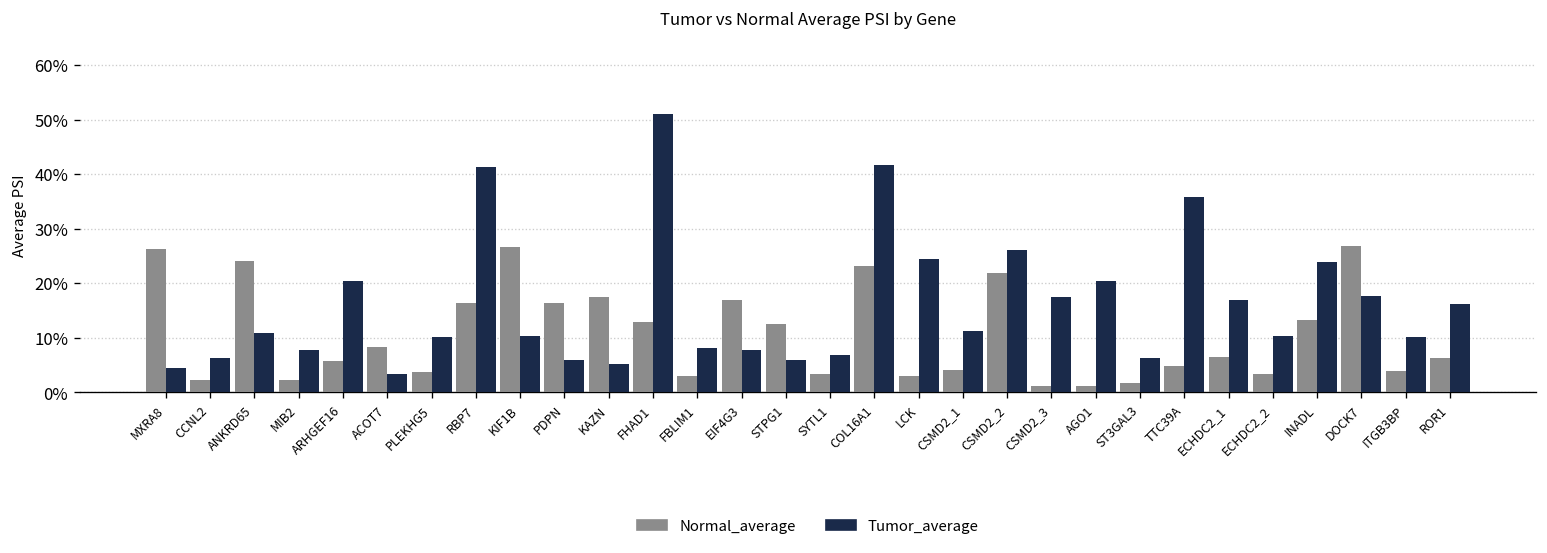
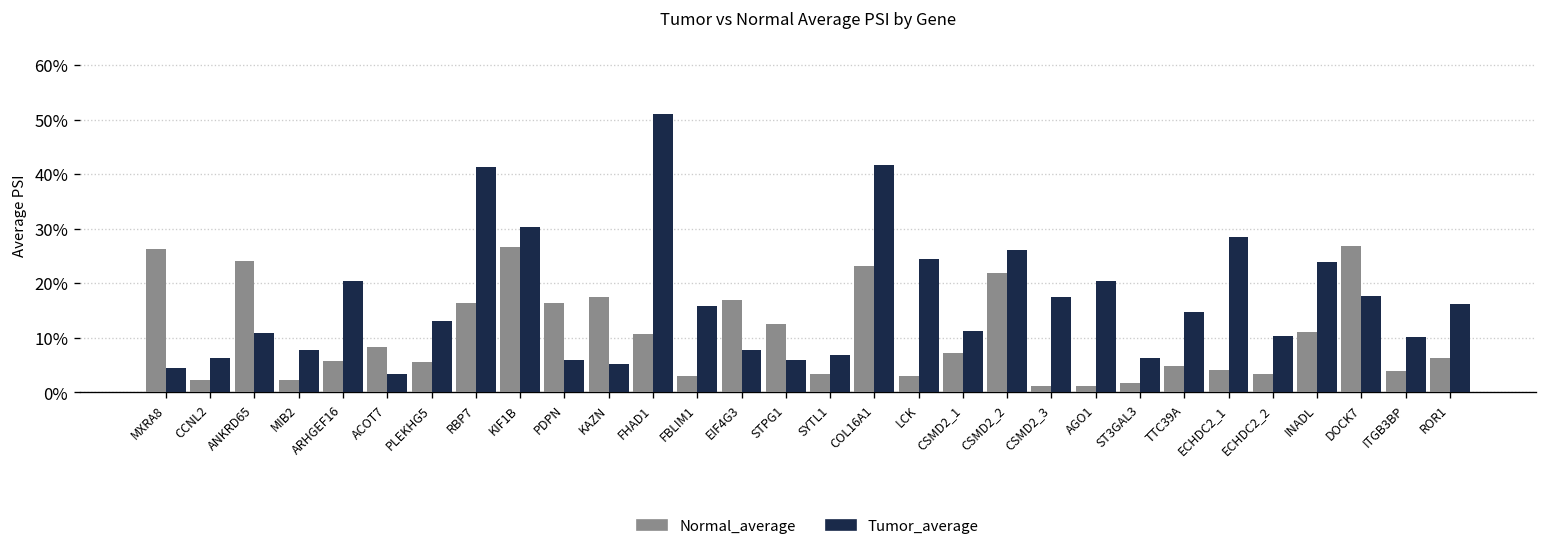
Normal_average, PLEKHG5: 4% -> 6%
Tumor_average, PLEKHG5: 10% -> 13%
Tumor_average, KIF1B: 10% -> 30%
Normal_average, FHAD1: 13% -> 11%
Tumor_average, FBLIM1: 8% -> 16%
Normal_average, CSMD2_1: 4% -> 7%
Tumor_average, TTC39A: 36% -> 15%
Normal_average, ECHDC2_1: 6% -> 4%
Tumor_average, ECHDC2_1: 17% -> 28%
Normal_average, INADL: 13% -> 11%
